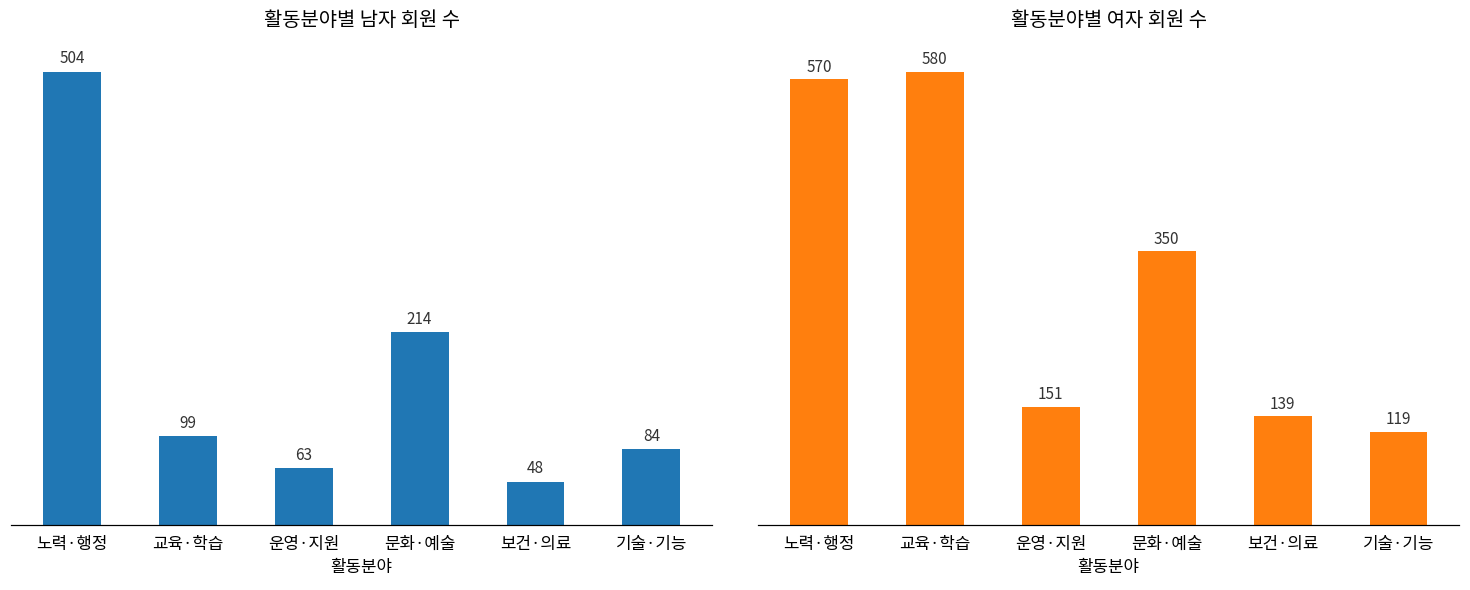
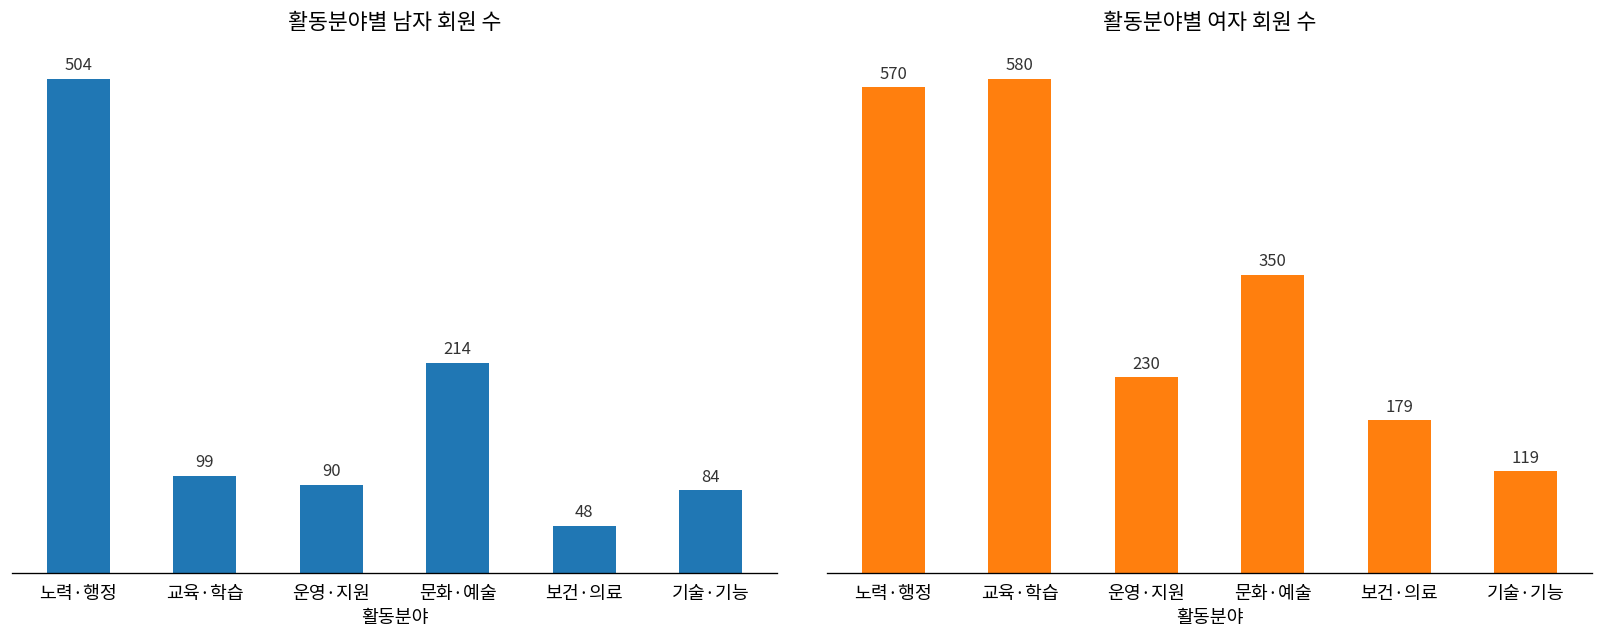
활동분야별 남자 회원 수, 운영·지원: 63 -> 90
활동분야별 여자 회원 수, 운영·지원: 151 -> 230
활동분야별 여자 회원 수, 보건·의료: 139 -> 179
